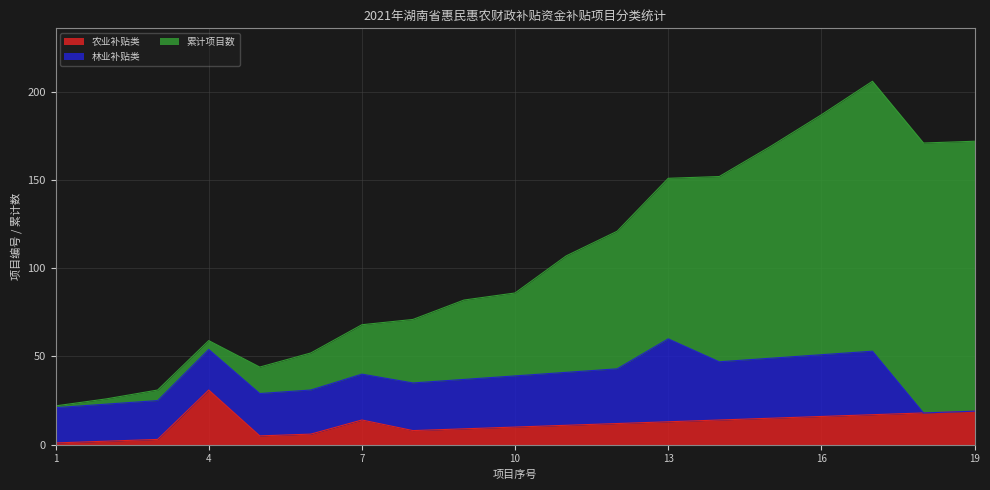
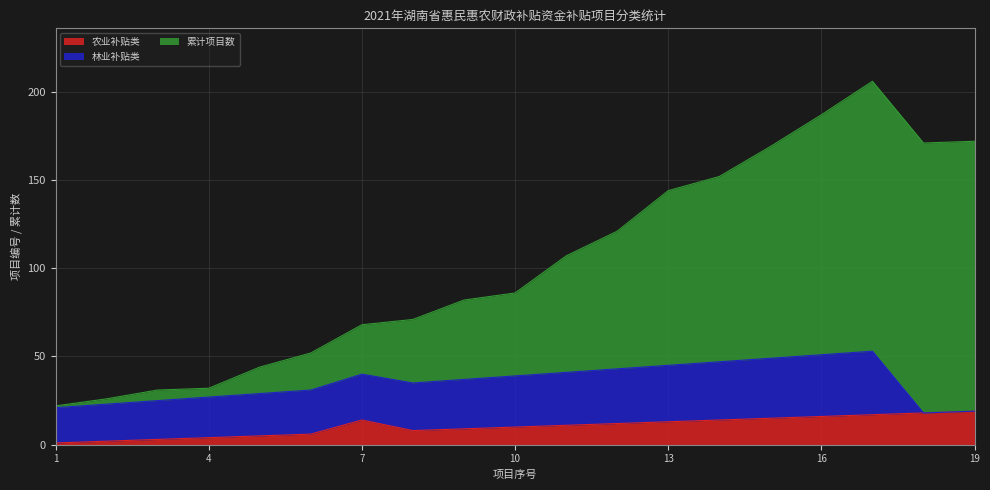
农业补贴类, 4: 31 -> 4
林业补贴类, 13: 47 -> 32
累计项目数, 13: 91 -> 99
